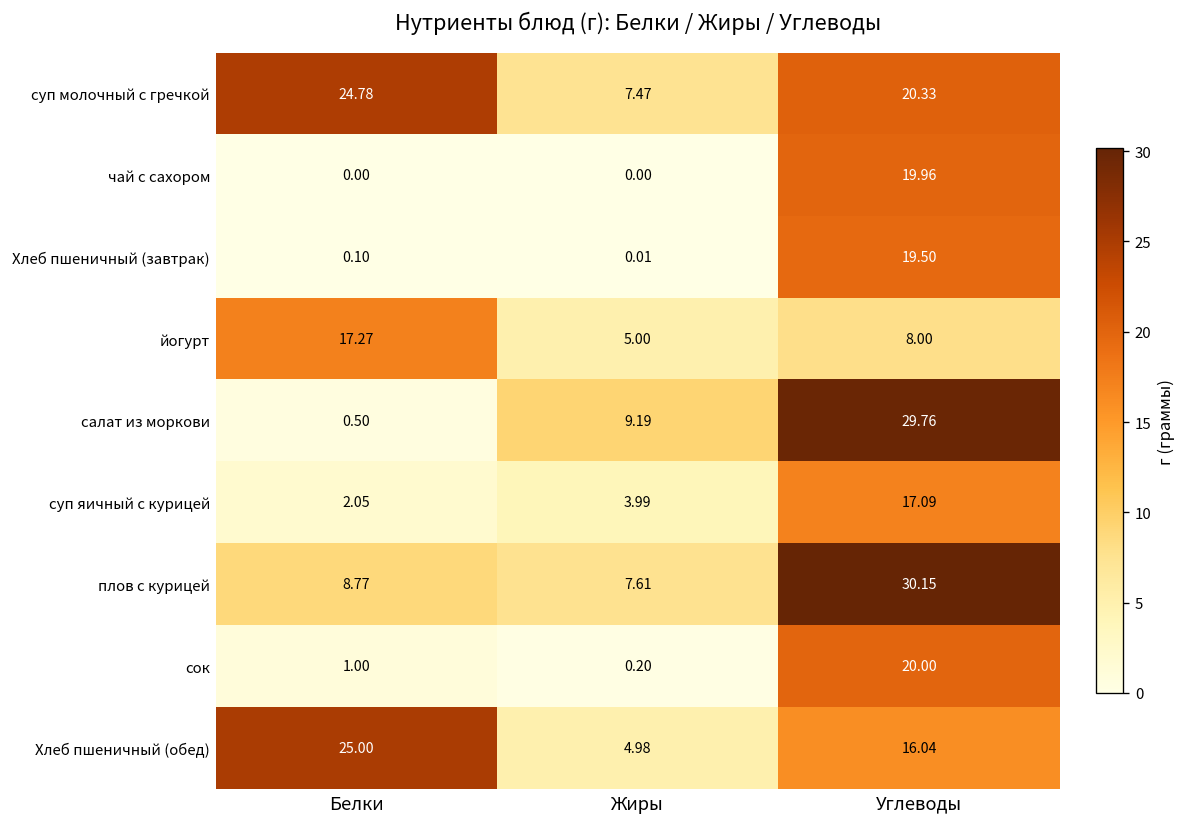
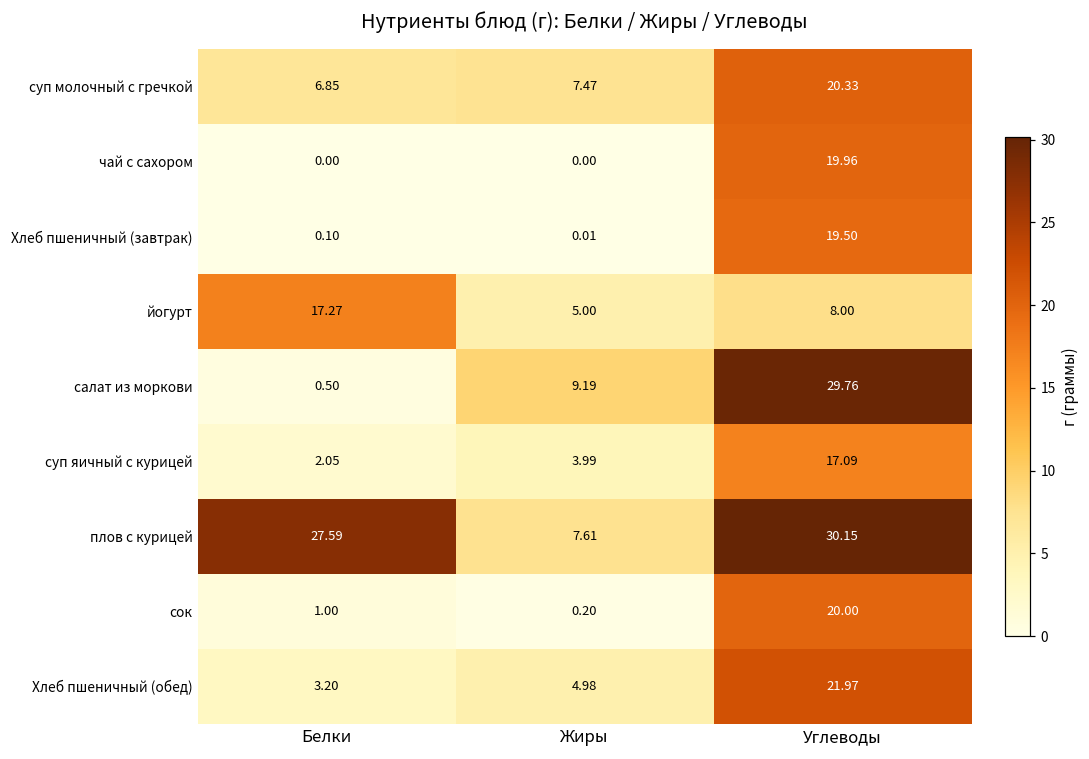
суп молочный с гречкой, Белки: 24.78 -> 6.85
плов с курицей, Белки: 8.77 -> 27.59
Хлеб пшеничный (обед), Белки: 25.00 -> 3.20
Хлеб пшеничный (обед), Углеводы: 16.04 -> 21.97
